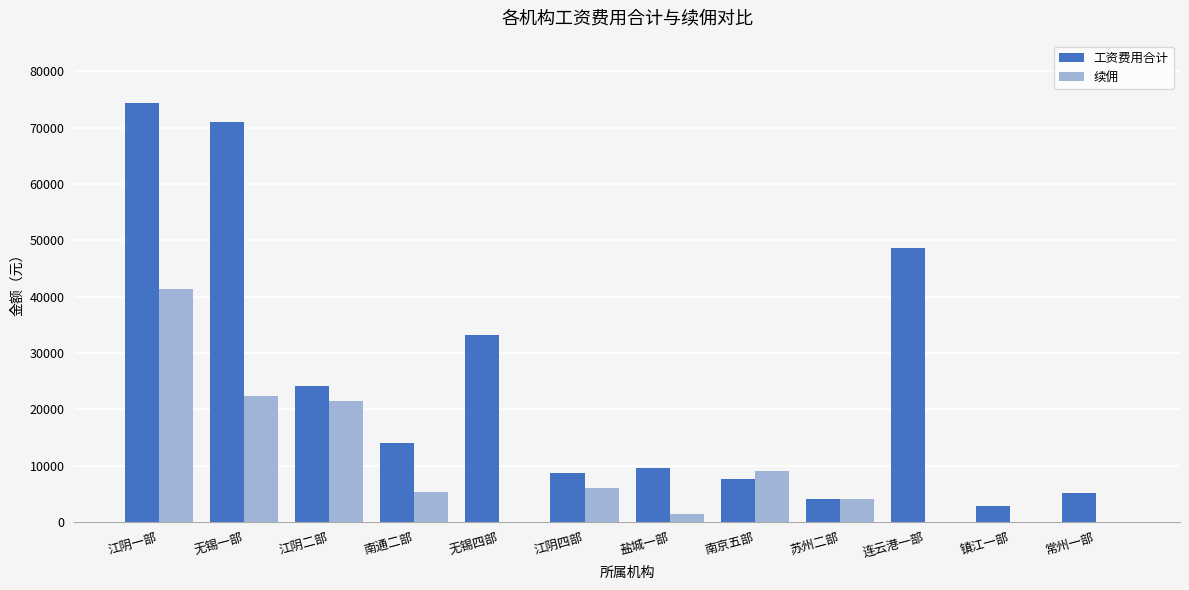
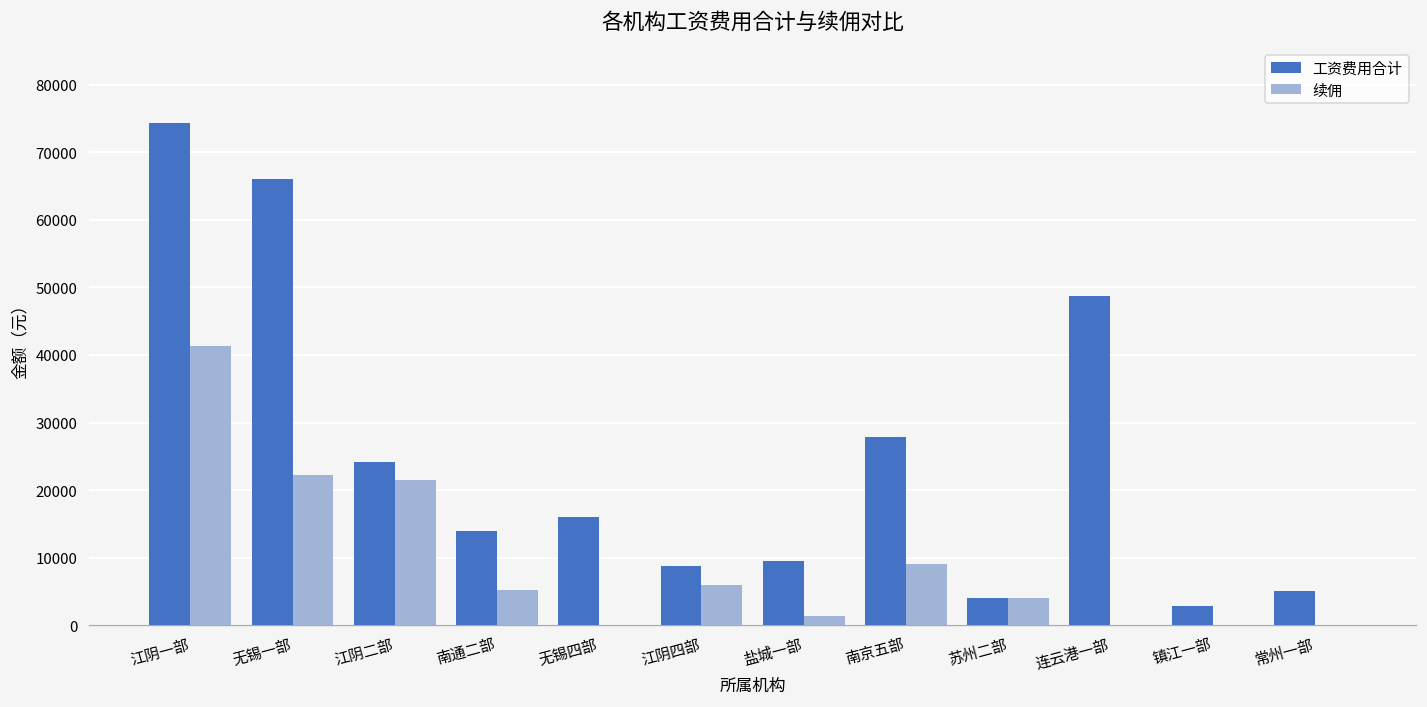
工资费用合计, 无锡一部: 71000 -> 66000
工资费用合计, 无锡四部: 33000 -> 16000
工资费用合计, 南京五部: 8000 -> 28000
